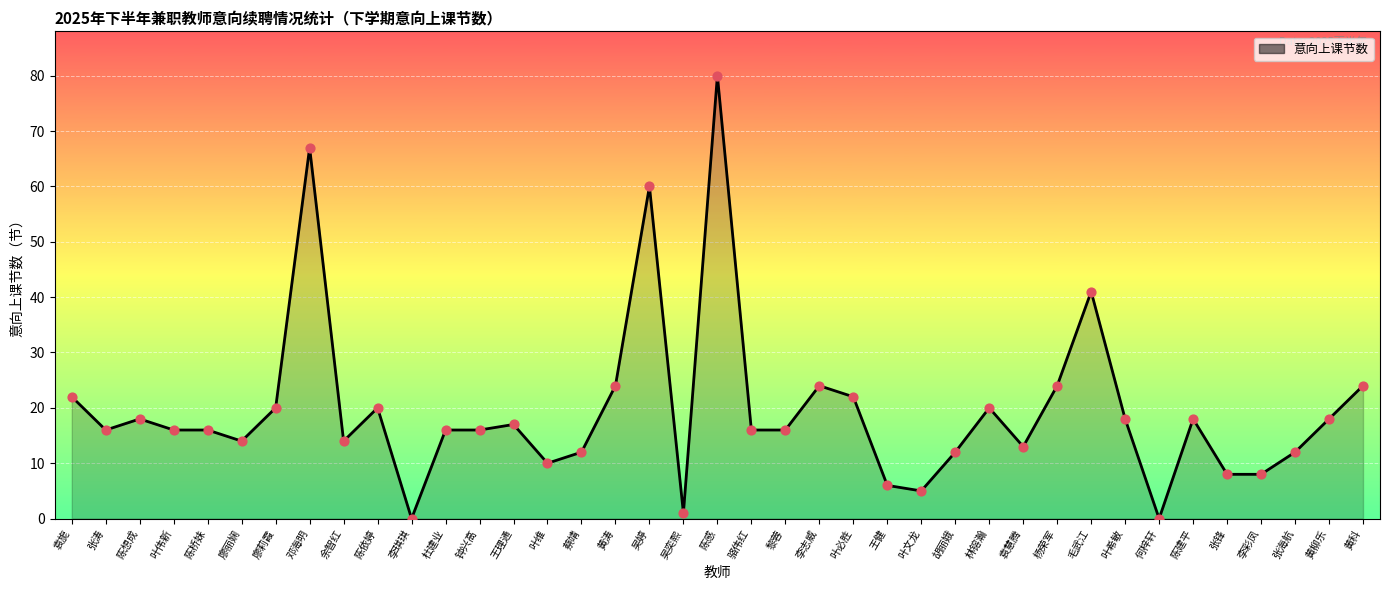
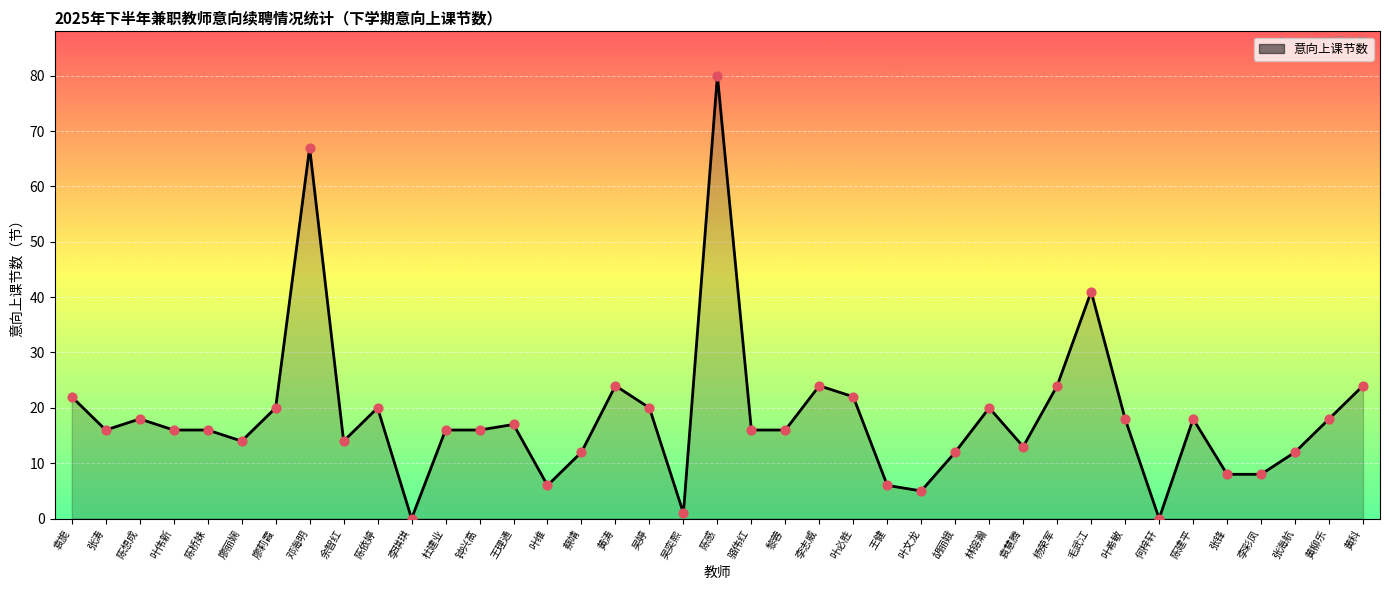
叶维: 10 -> 6
吴婷: 60 -> 20
